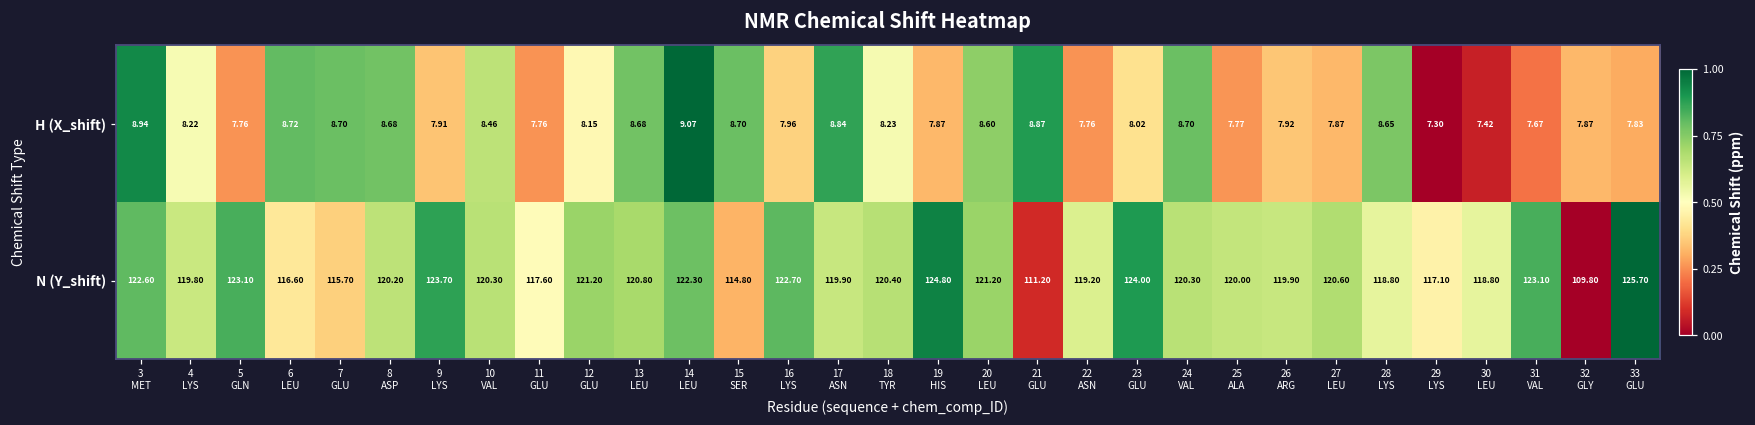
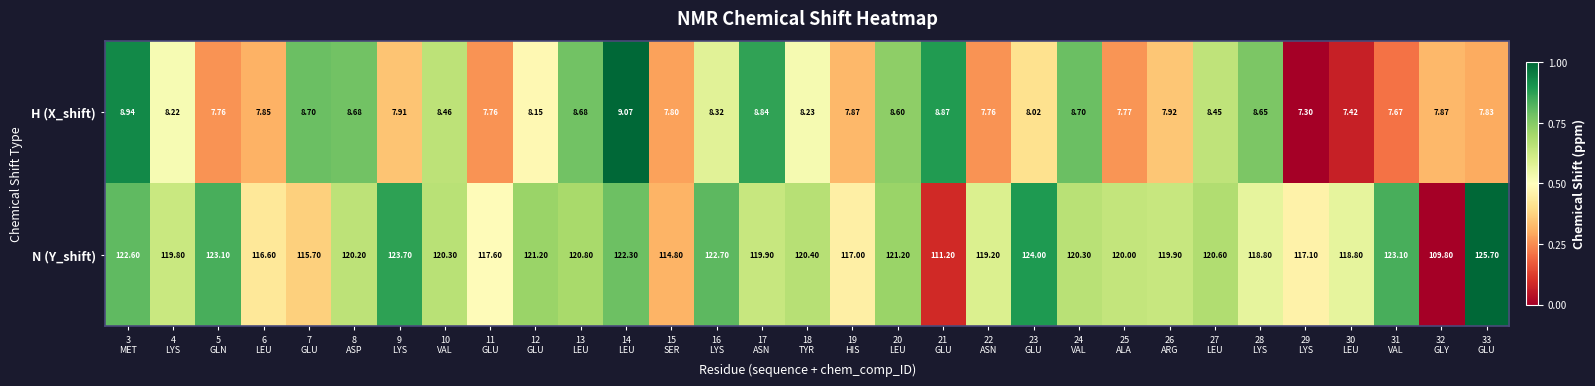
H (X_shift), 6 LEU: 8.72 -> 7.85
H (X_shift), 15 SER: 8.70 -> 7.80
H (X_shift), 16 LYS: 7.96 -> 8.32
H (X_shift), 27 LEU: 7.87 -> 8.45
N (Y_shift), 19 HIS: 124.80 -> 117.00
